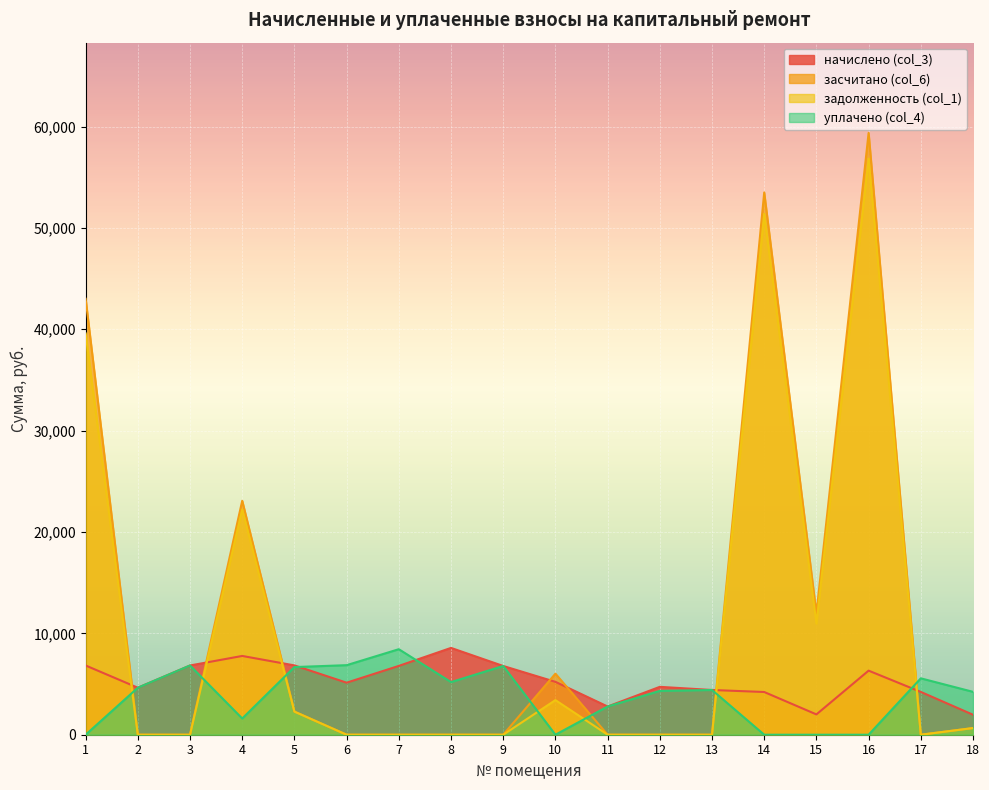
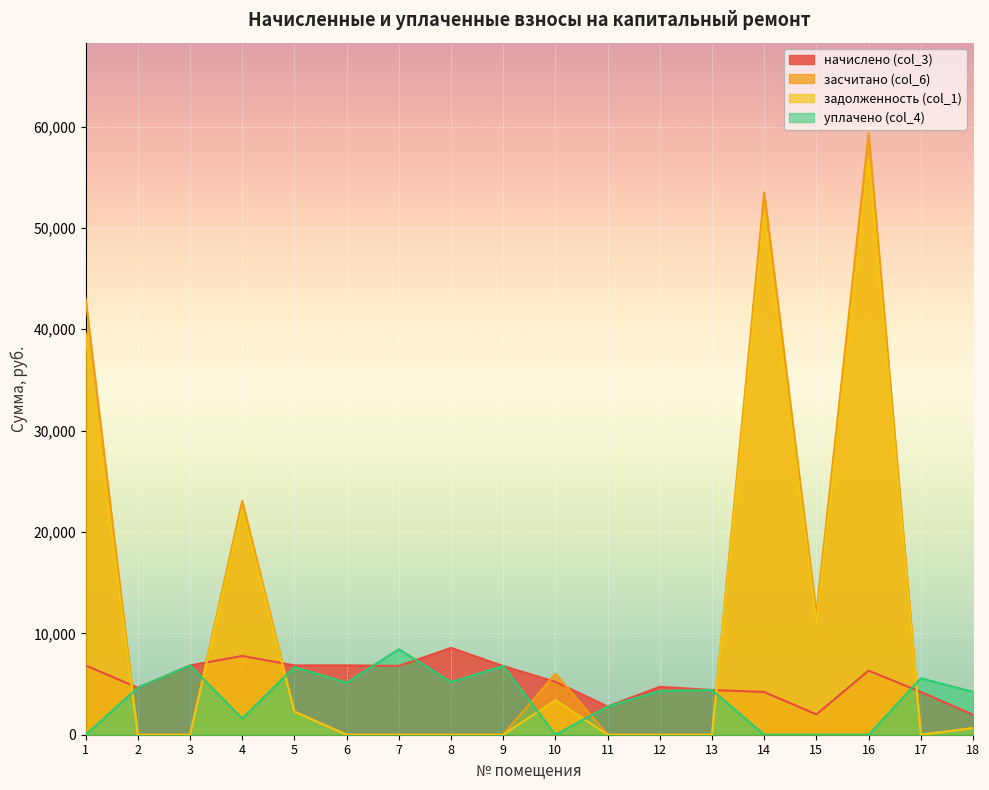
начислено (col_3), 6: 5,100 -> 6,800
уплачено (col_4), 6: 6,900 -> 5,100
